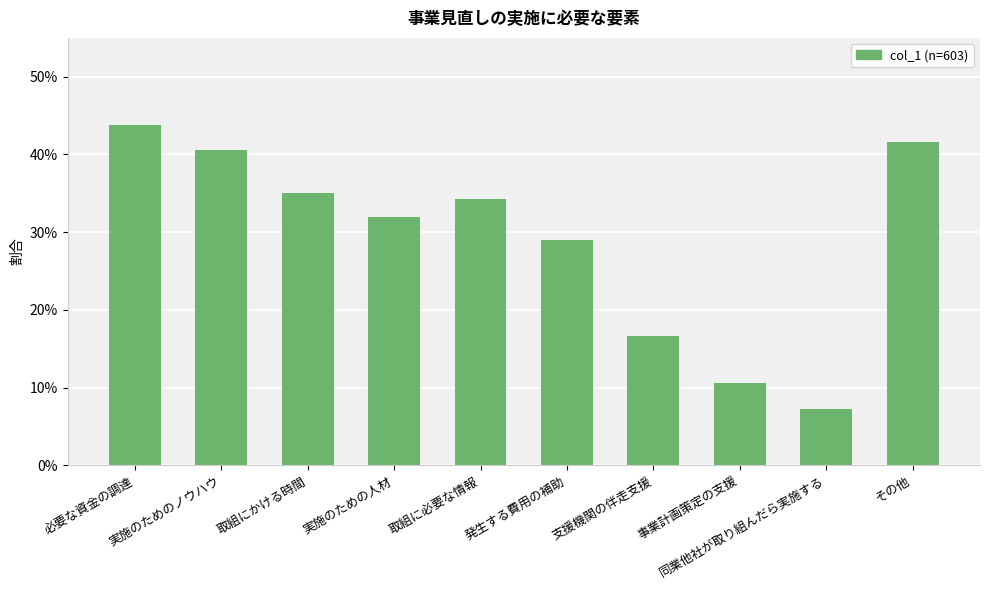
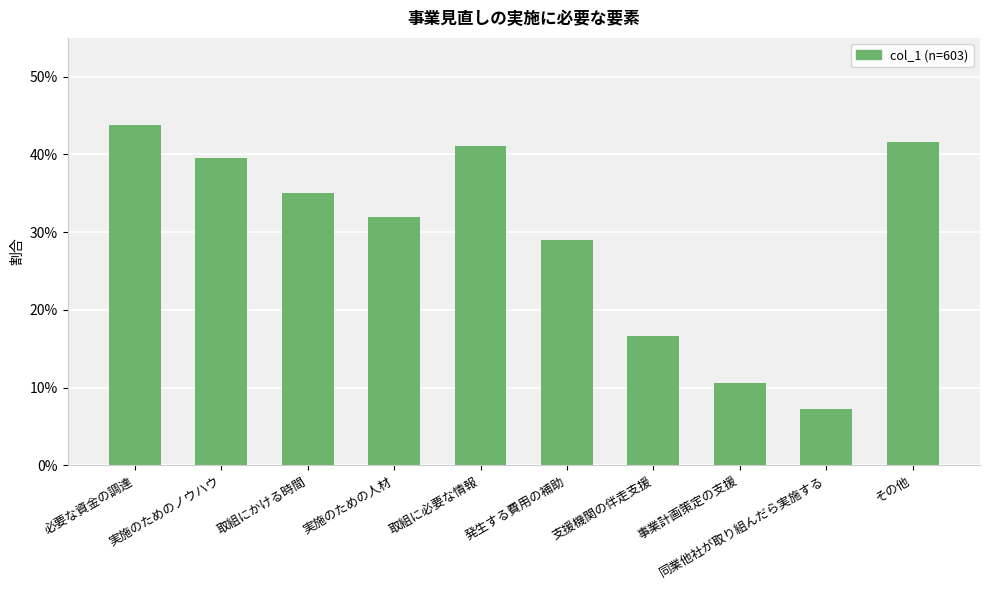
実施のためのノウハウ: 41% -> 40%
取組に必要な情報: 34% -> 41%
